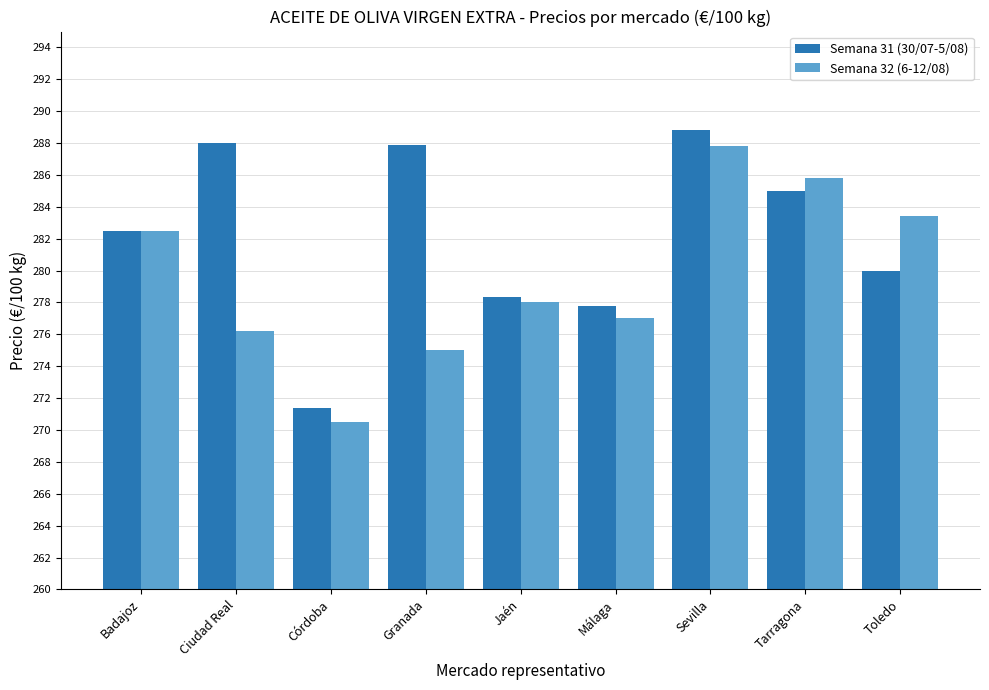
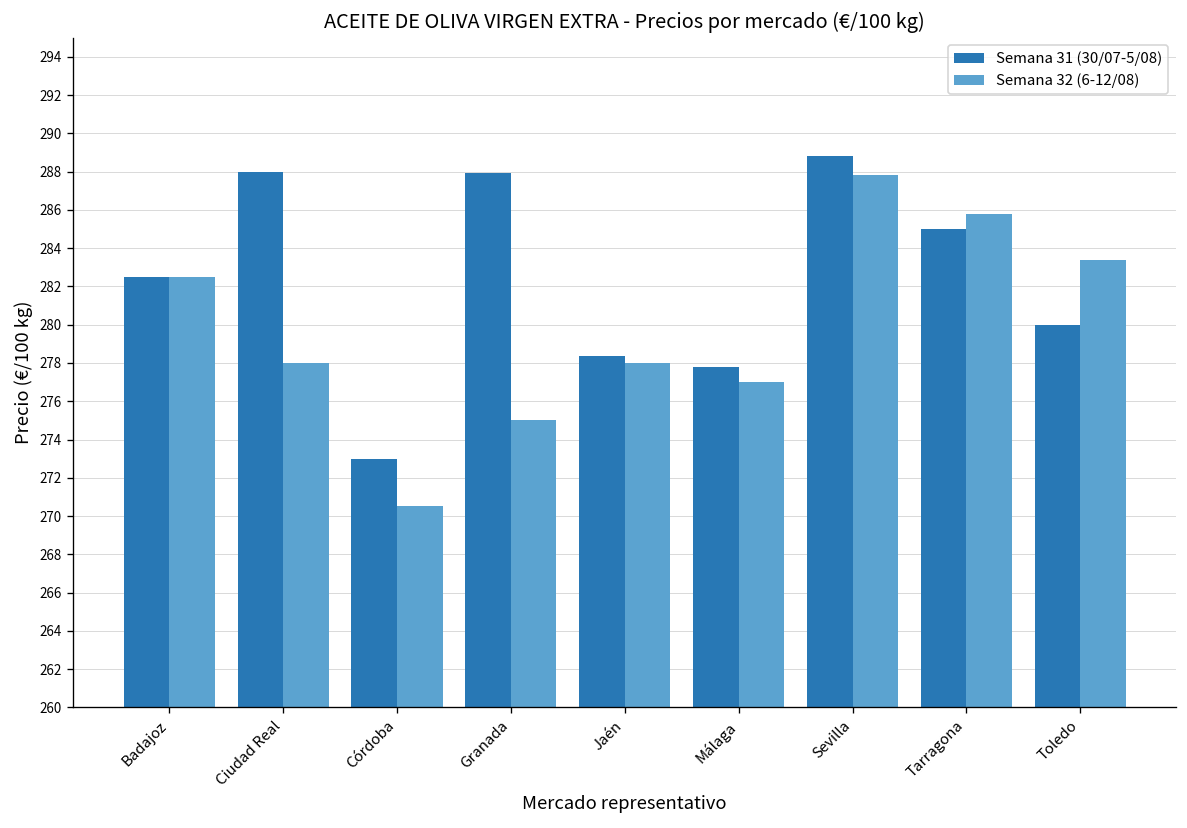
Semana 32 (6-12/08), Ciudad Real: 276.2 -> 278.0
Semana 31 (30/07-5/08), Córdoba: 271.4 -> 273.0
